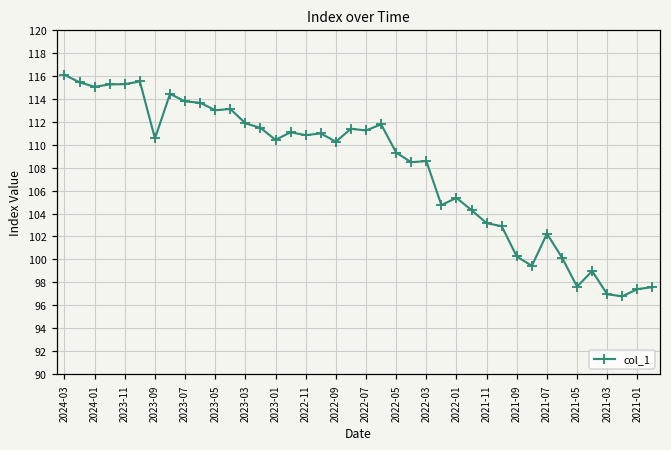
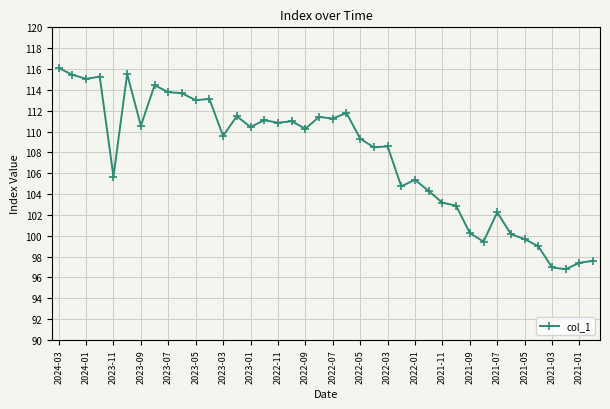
2023-11: 115.3 -> 105.7
2023-03: 111.9 -> 109.6
2021-05: 97.6 -> 99.7
